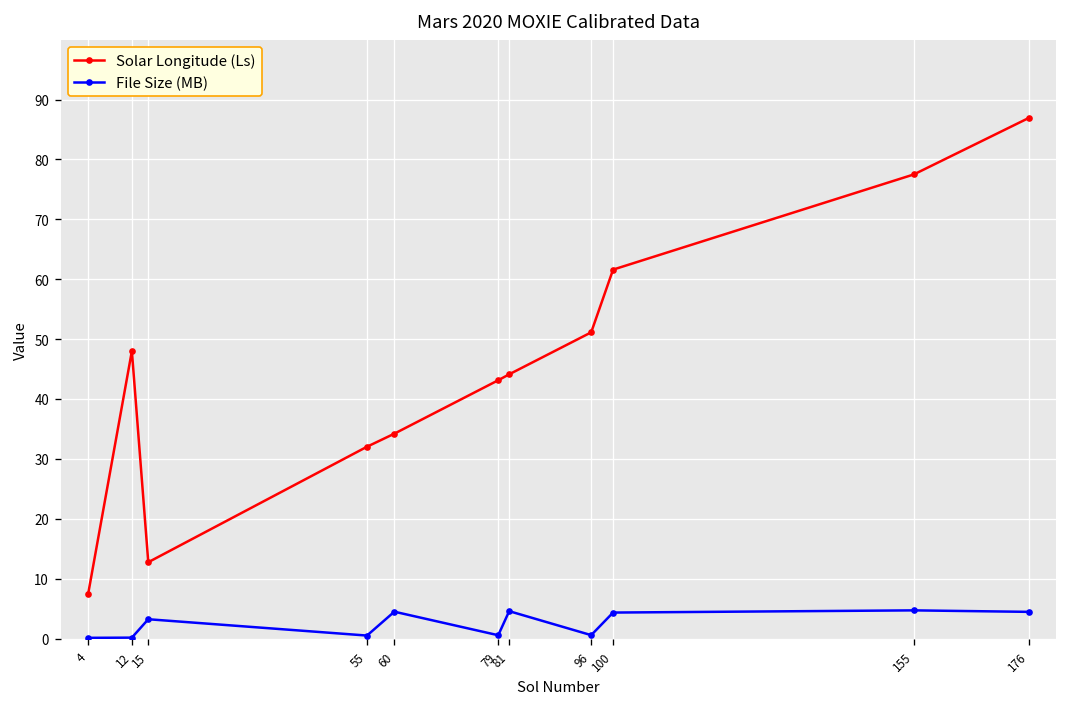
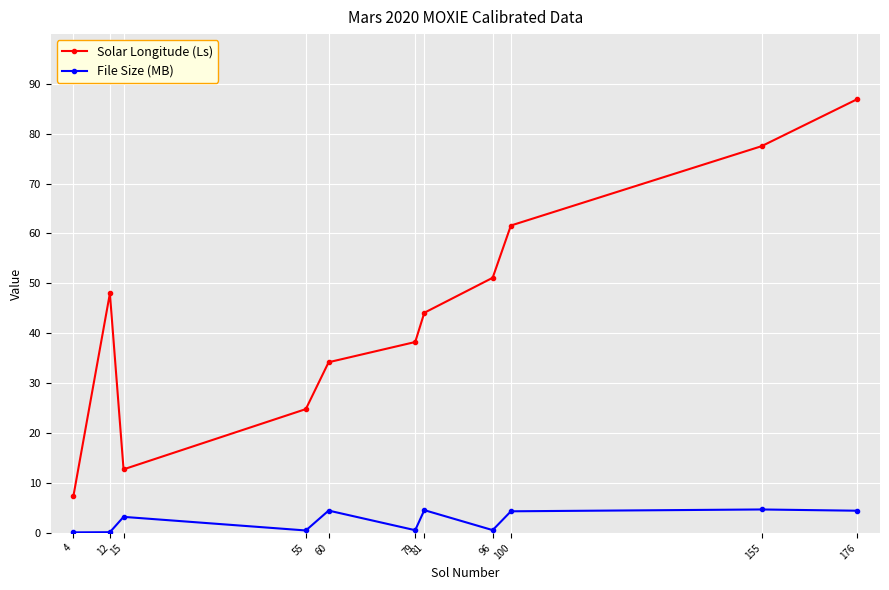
Solar Longitude (Ls), 55: 32 -> 25
Solar Longitude (Ls), 79: 43 -> 38
